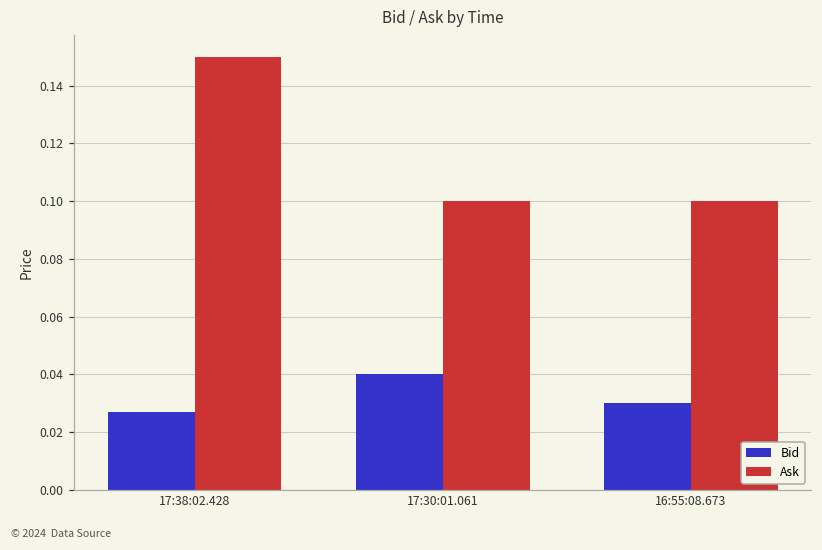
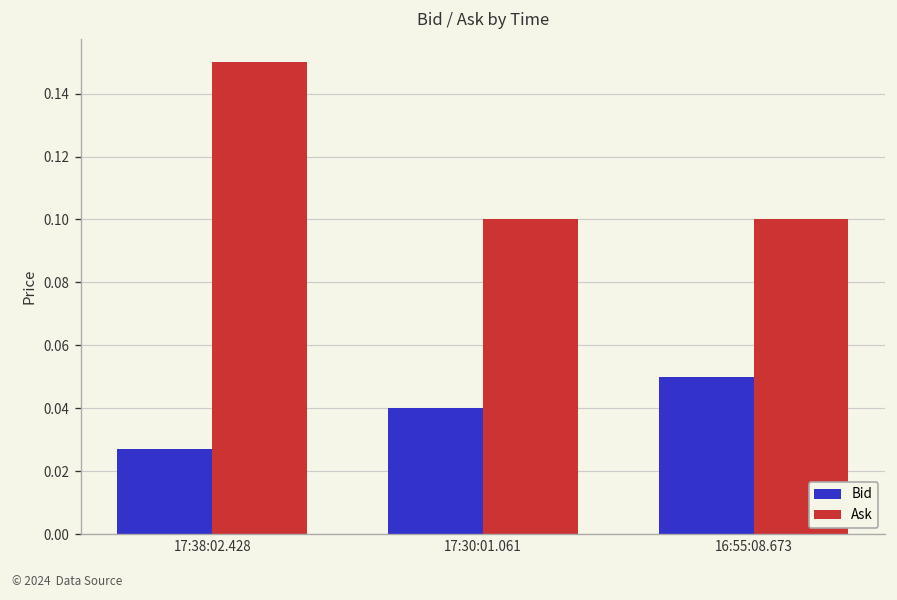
Bid, 16:55:08.673: 0.03 -> 0.05
